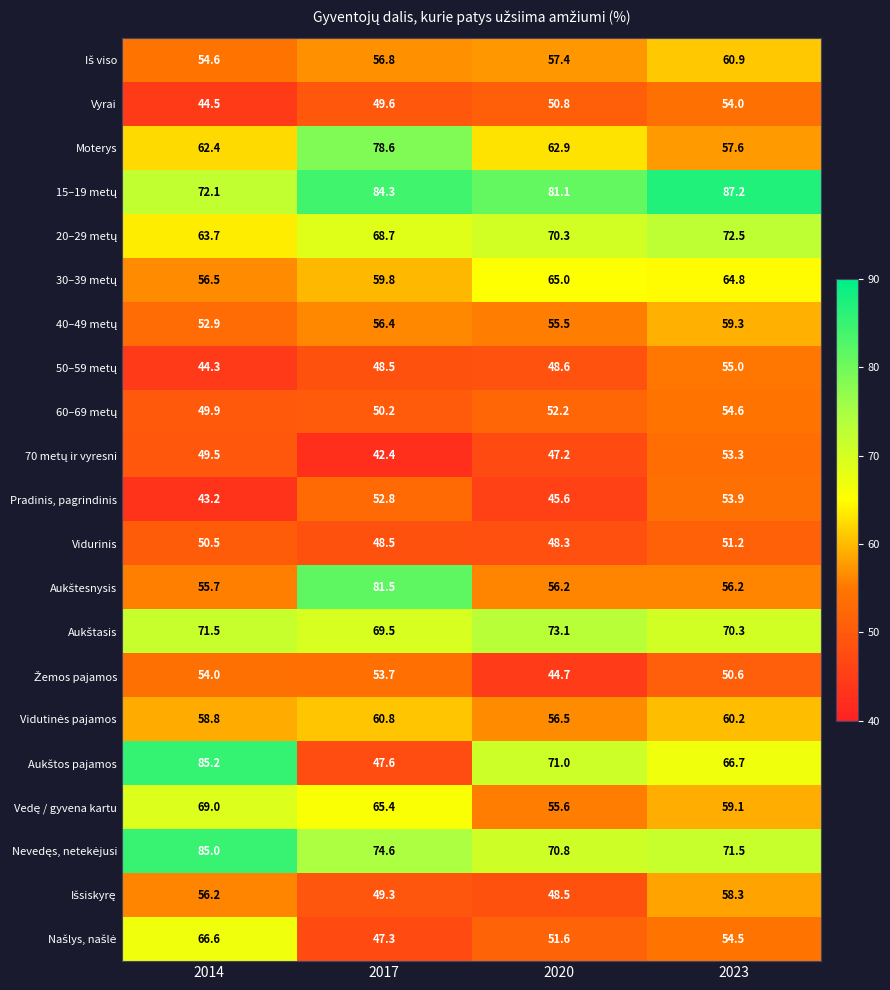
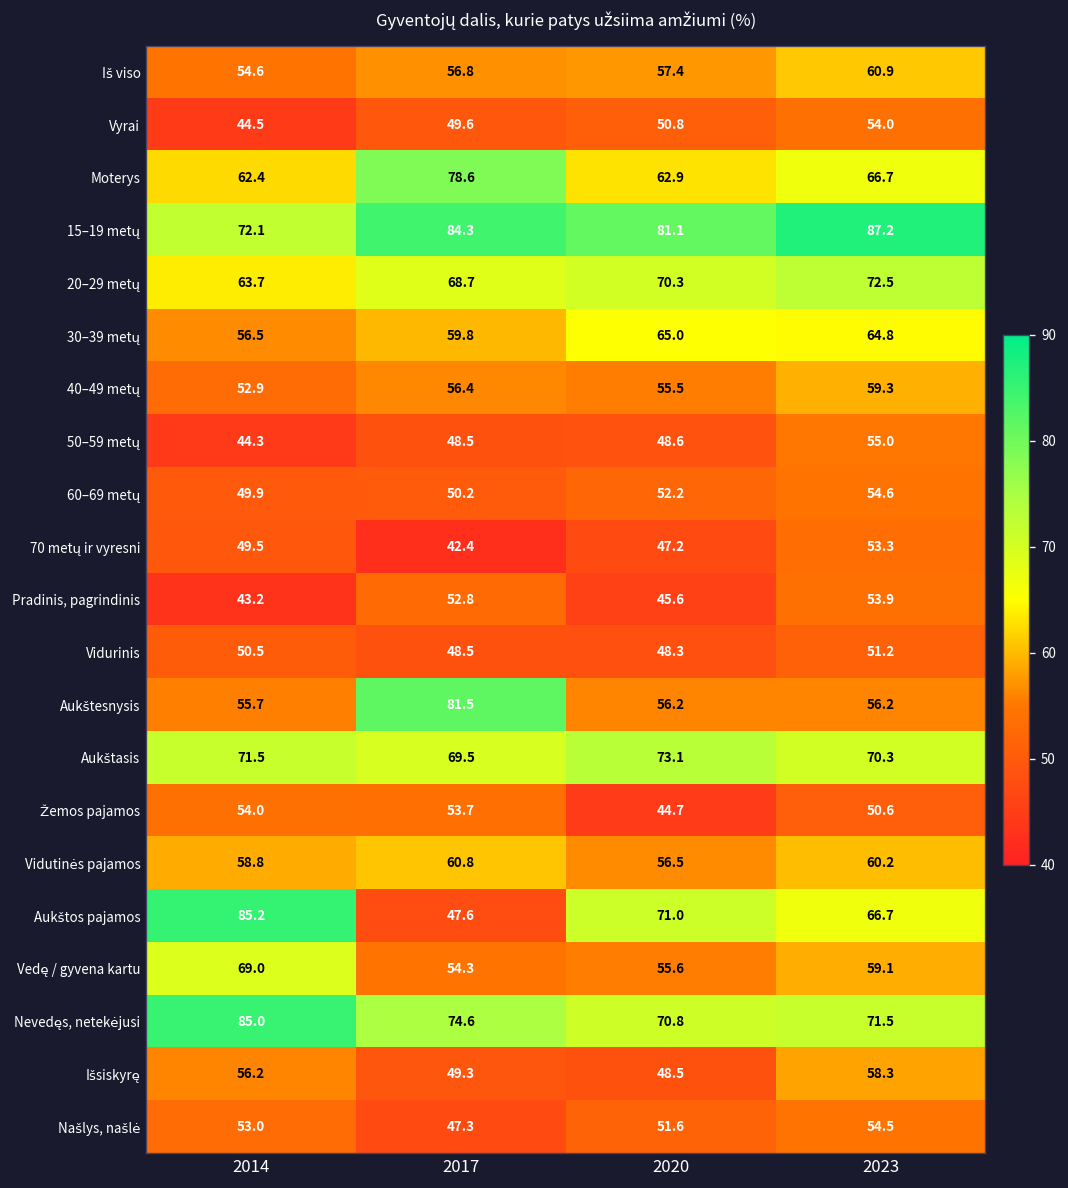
Moterys, 2023: 57.6 -> 66.7
Vedę / gyvena kartu, 2017: 65.4 -> 54.3
Našlys, našlė, 2014: 66.6 -> 53.0
